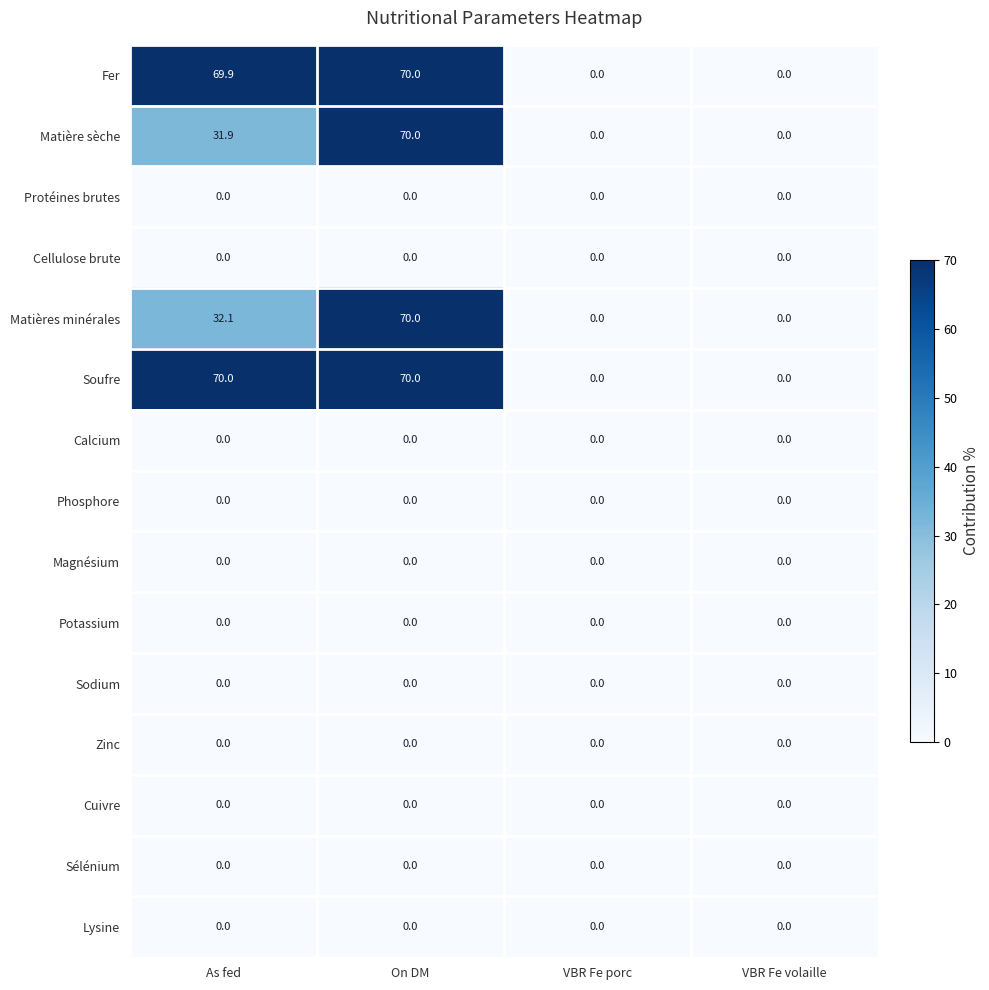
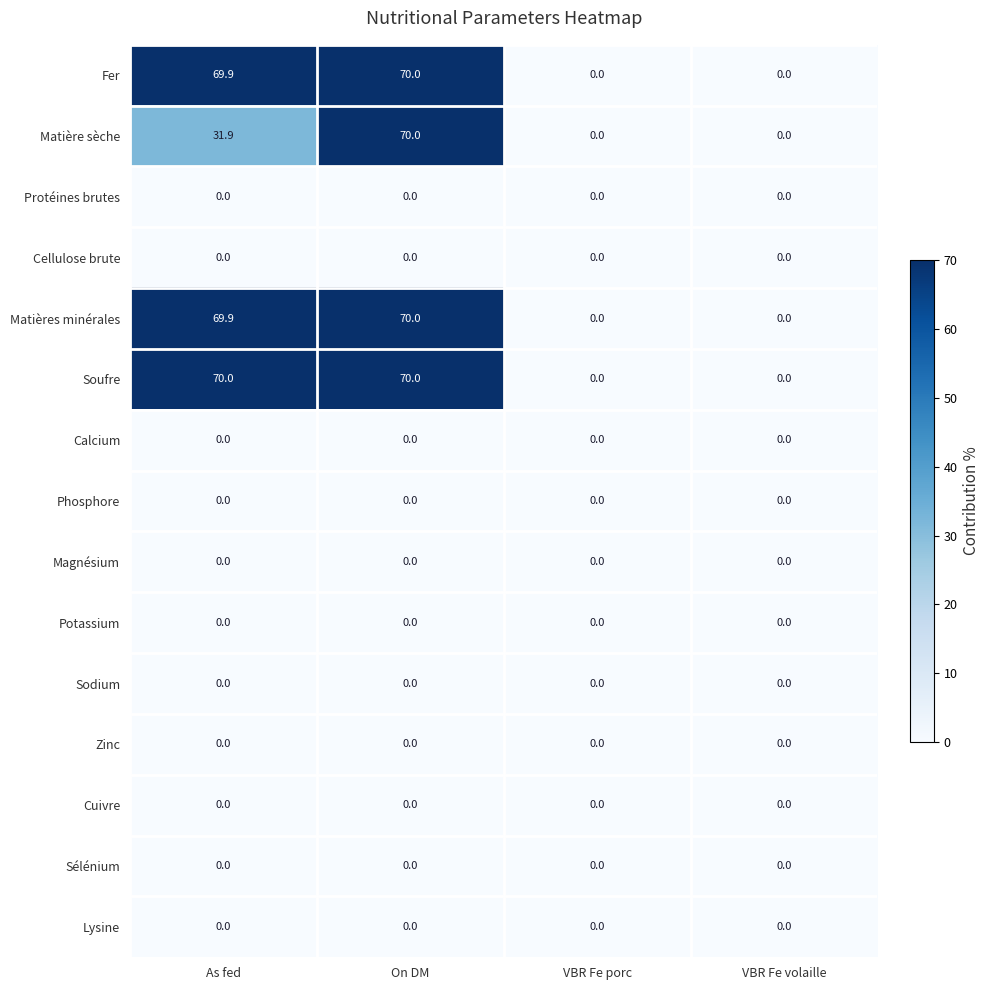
Matières minérales, As fed: 32.1 -> 69.9
